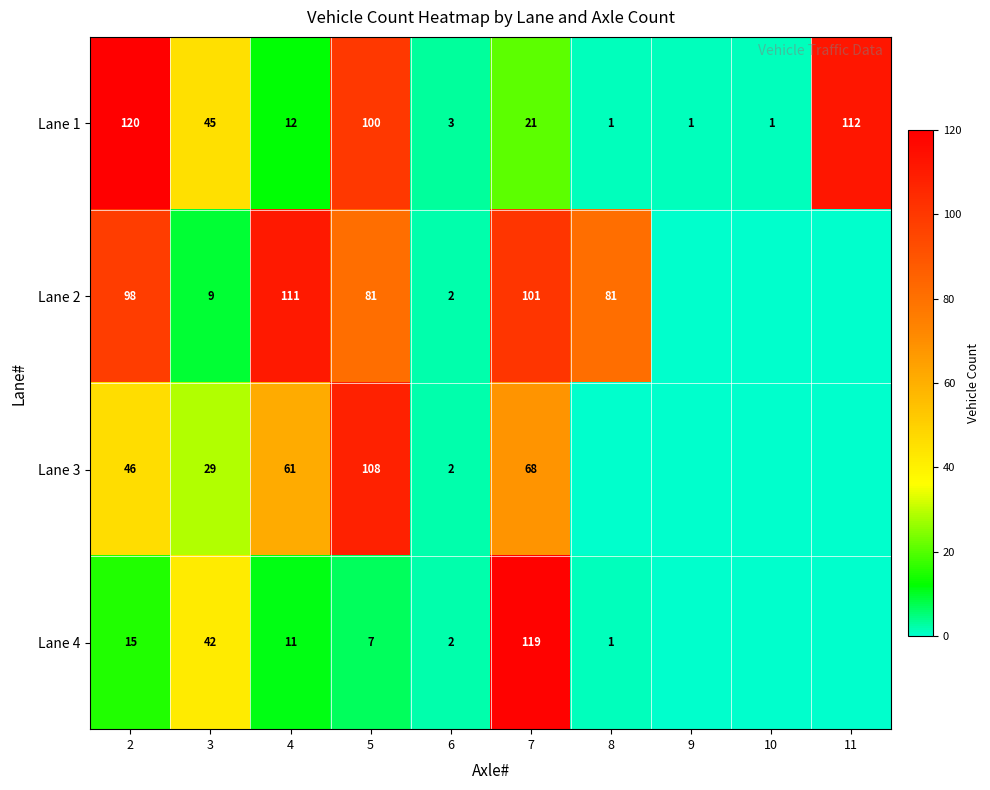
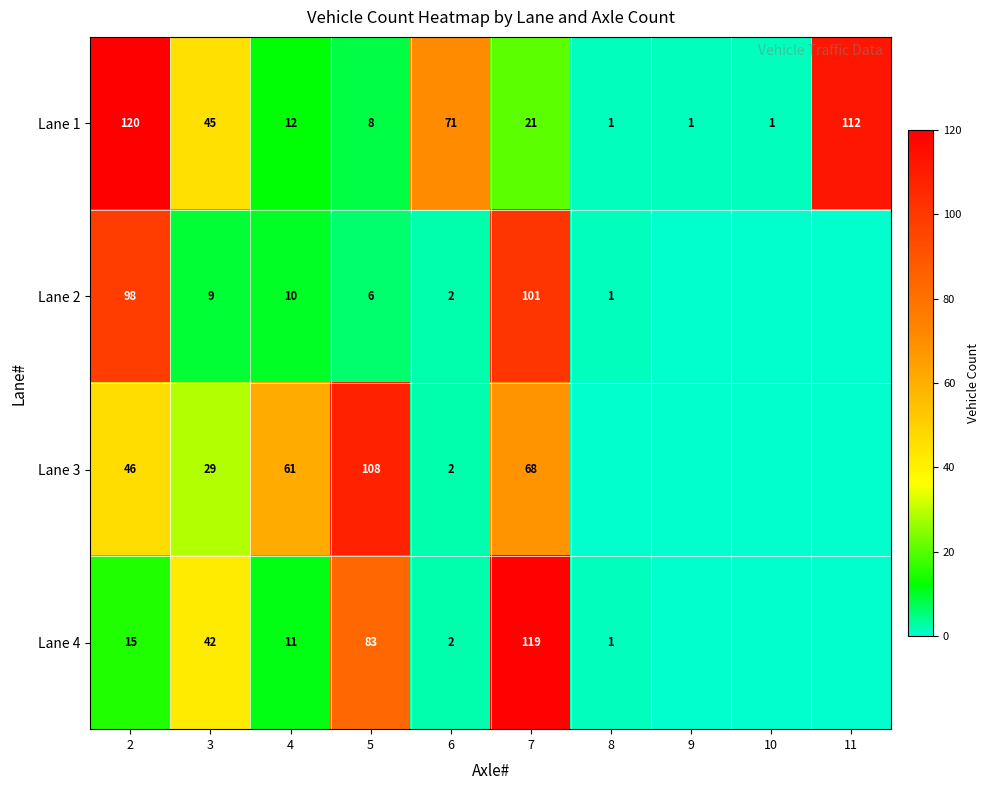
Lane 1, 5: 100 -> 8
Lane 1, 6: 3 -> 71
Lane 2, 4: 111 -> 10
Lane 2, 5: 81 -> 6
Lane 2, 8: 81 -> 1
Lane 4, 5: 7 -> 83
